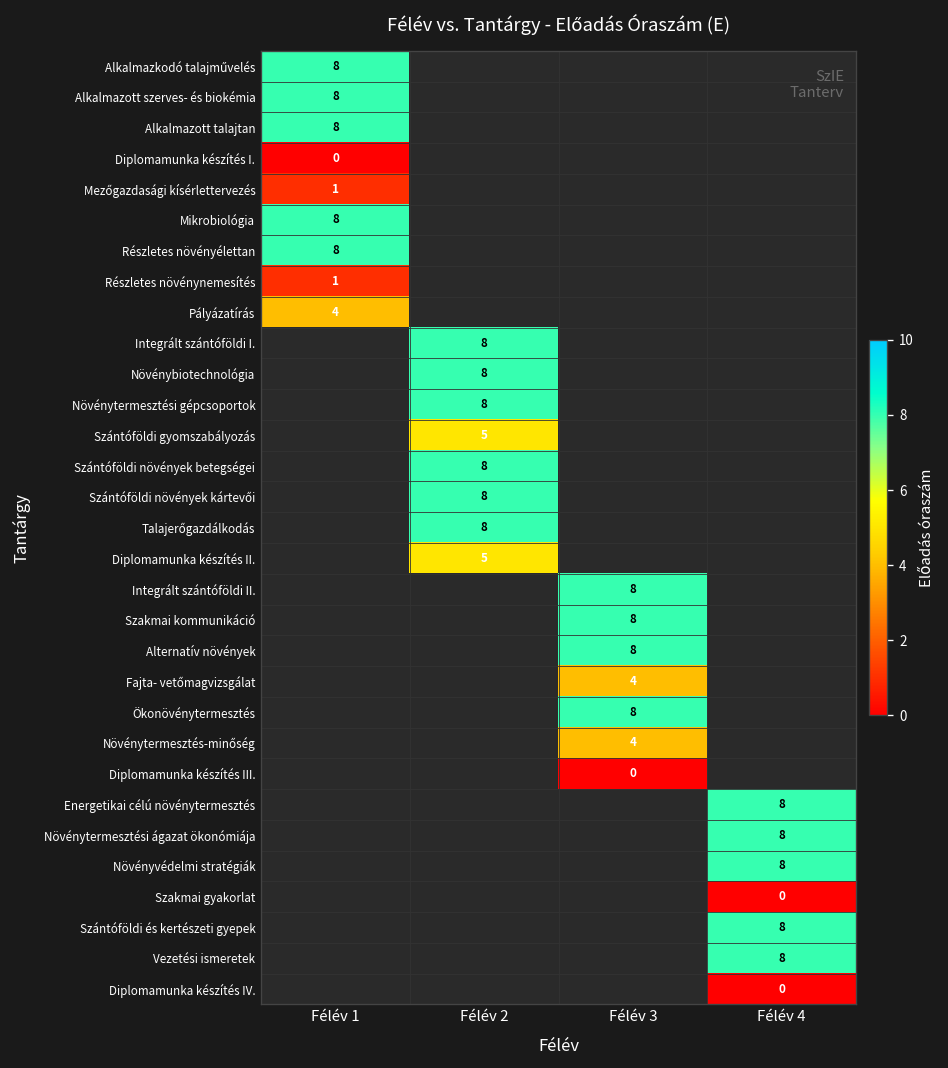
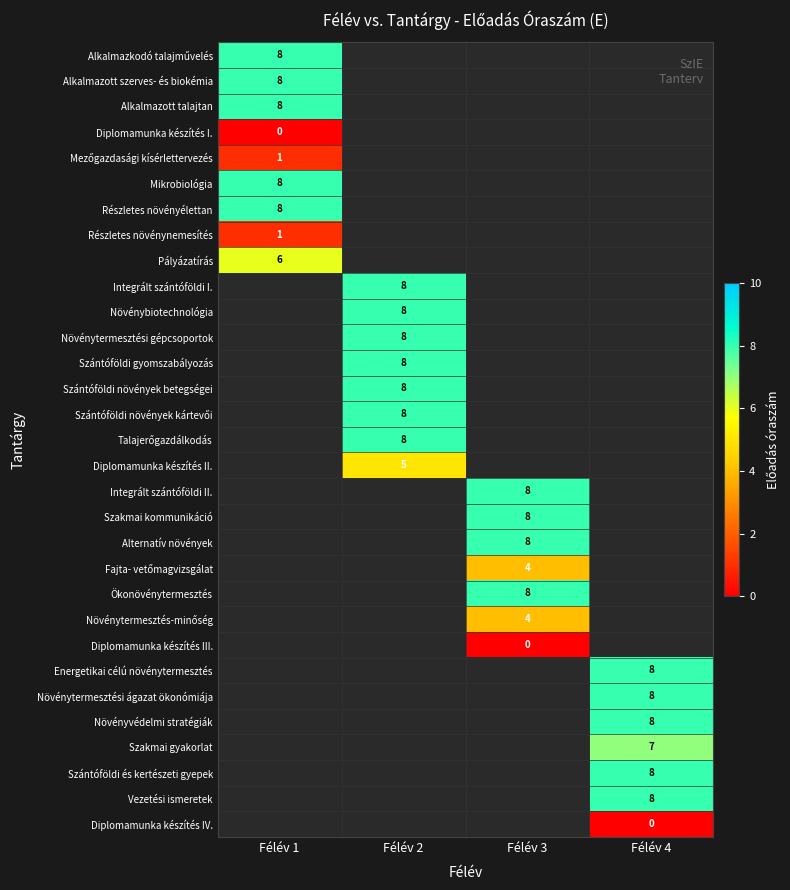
Pályázatírás, Félév 1: 4 -> 6
Szántóföldi gyomszabályozás, Félév 2: 5 -> 8
Szakmai gyakorlat, Félév 4: 0 -> 7
